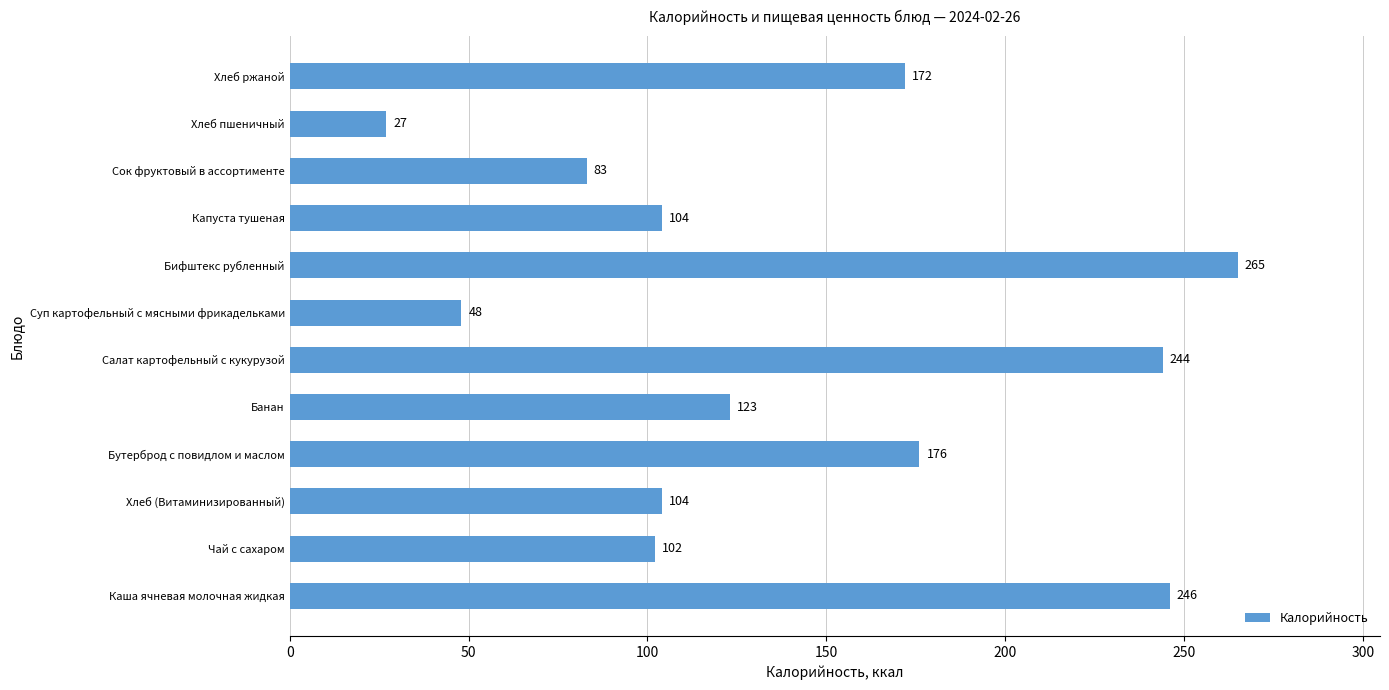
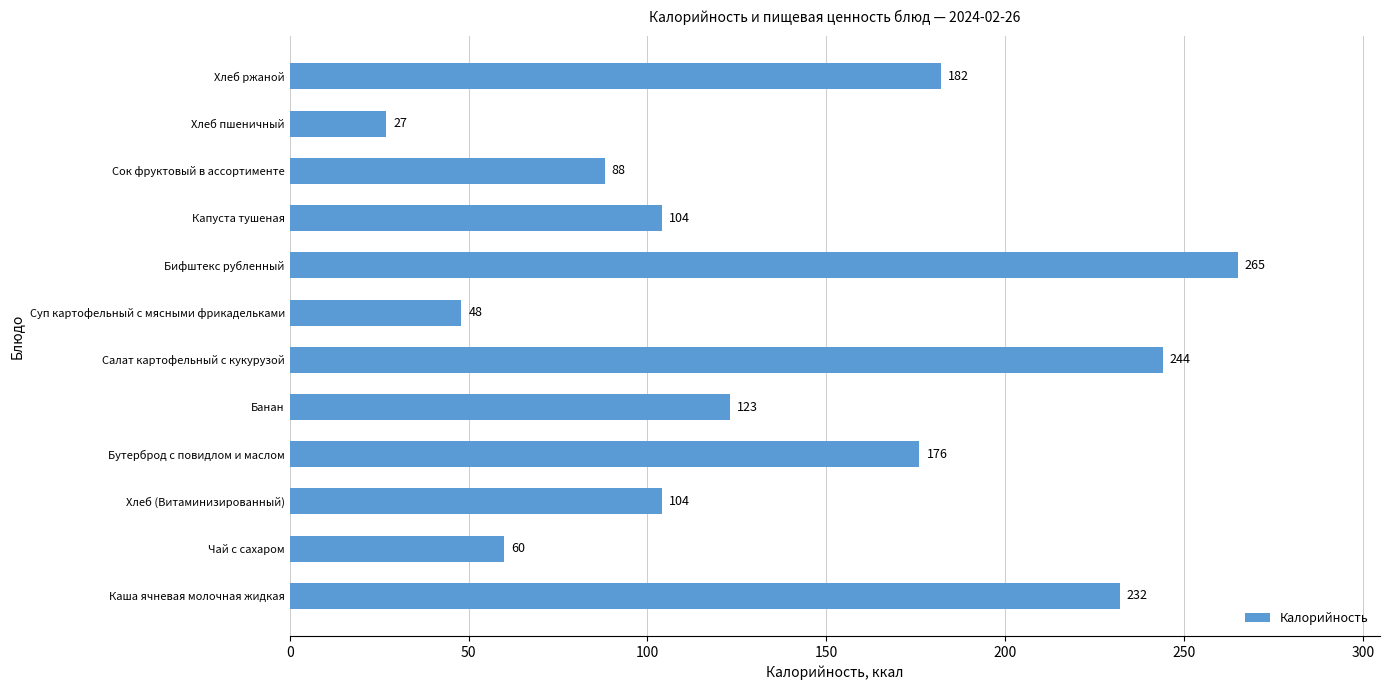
Хлеб ржаной: 172 -> 182
Сок фруктовый в ассортименте: 83 -> 88
Чай с сахаром: 102 -> 60
Каша ячневая молочная жидкая: 246 -> 232
